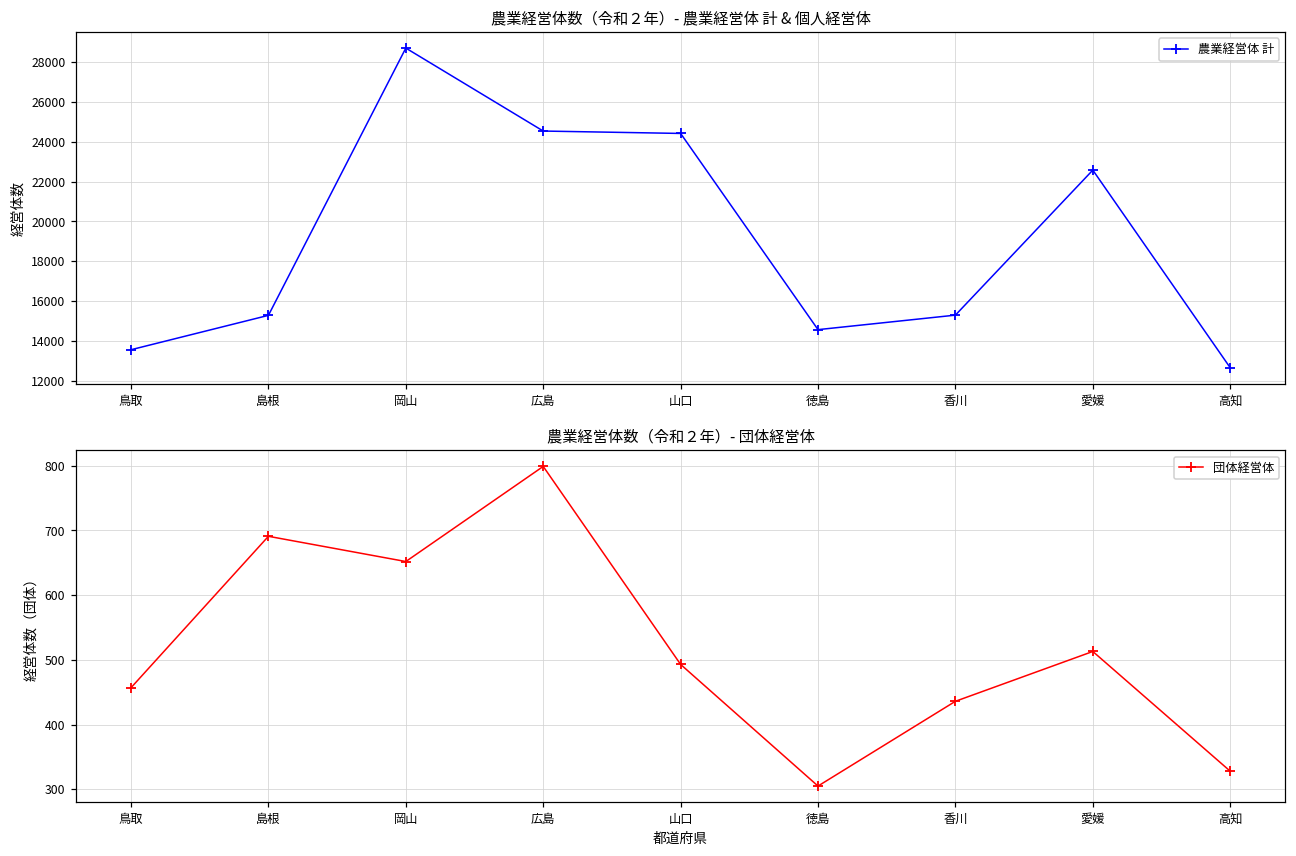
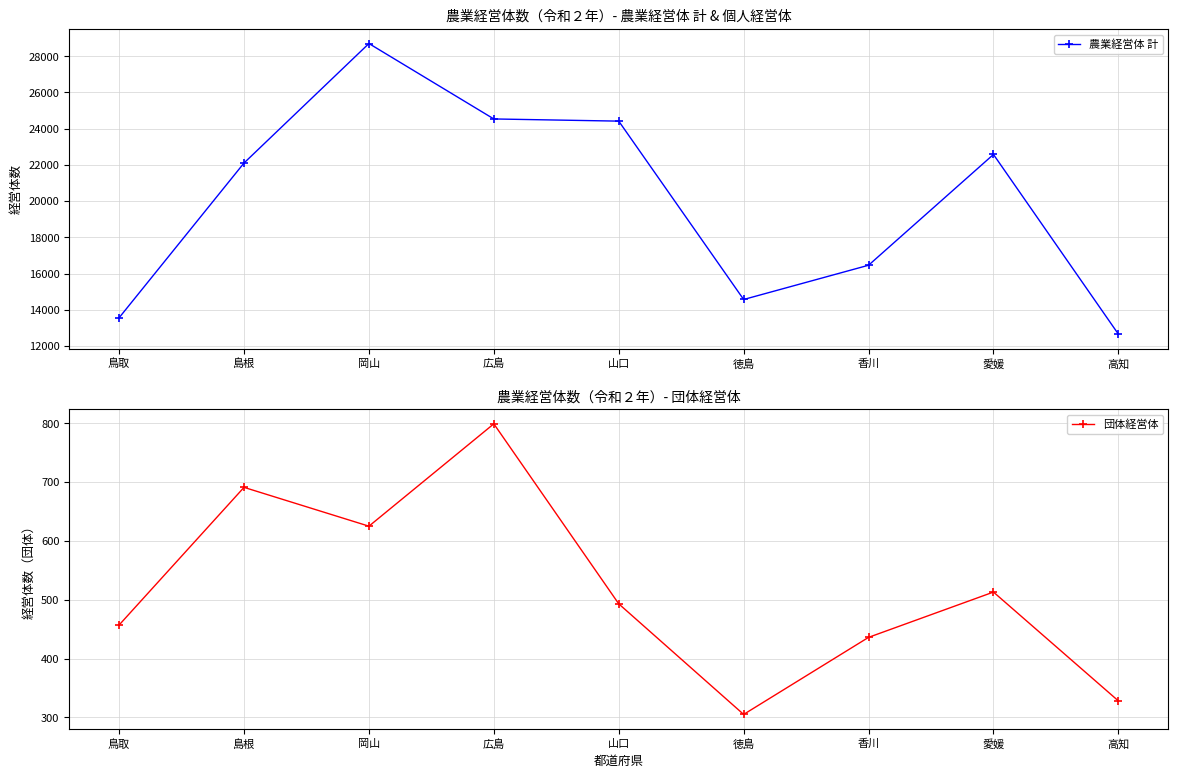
農業経営体数（令和２年）- 農業経営体 計 & 個人経営体, 島根: 15300 -> 22100
農業経営体数（令和２年）- 農業経営体 計 & 個人経営体, 香川: 15300 -> 16500
農業経営体数（令和２年）- 団体経営体, 岡山: 650 -> 630
